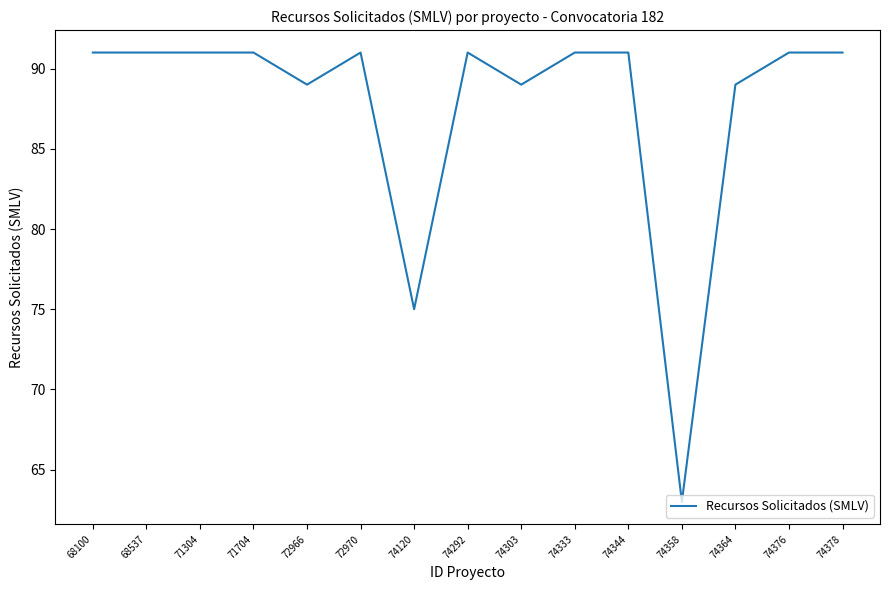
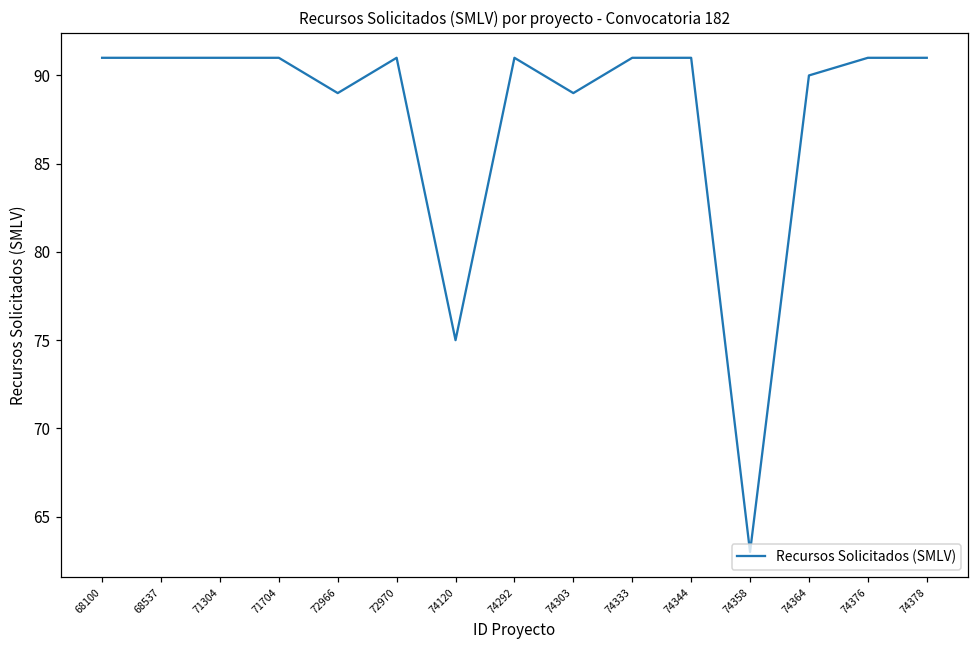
74364: 89 -> 90
